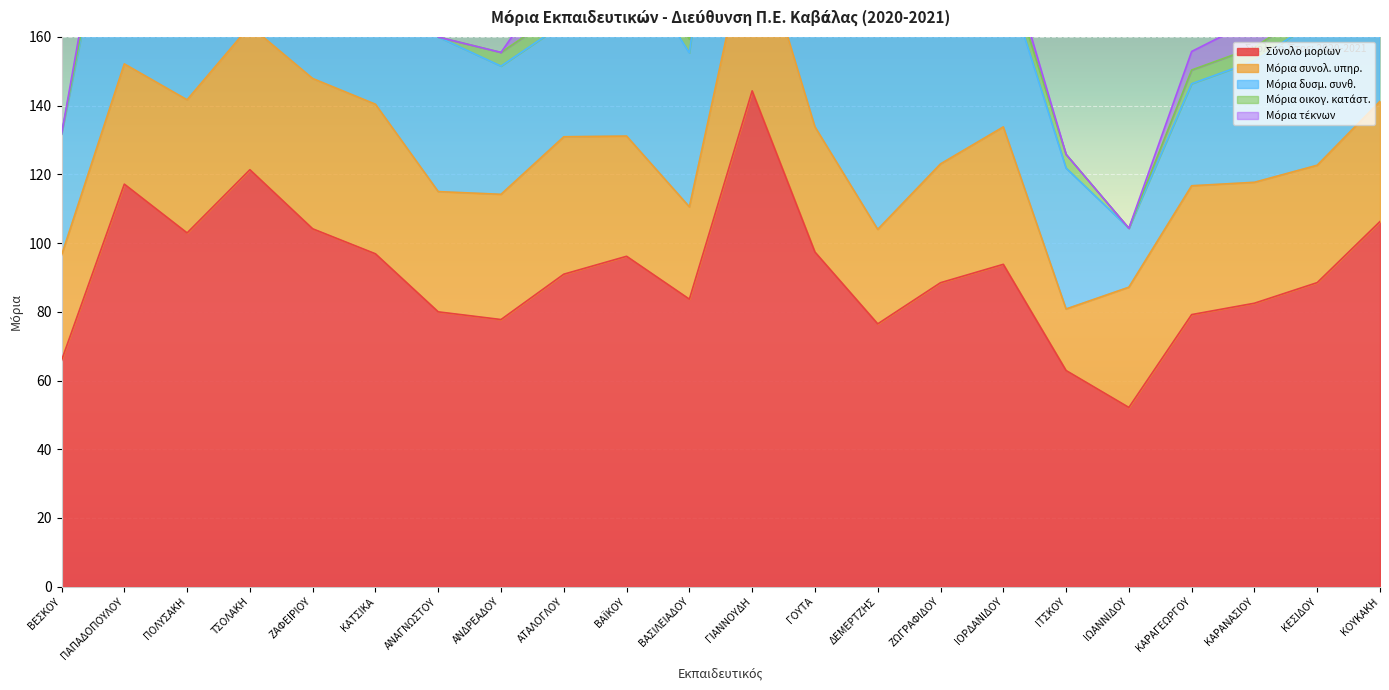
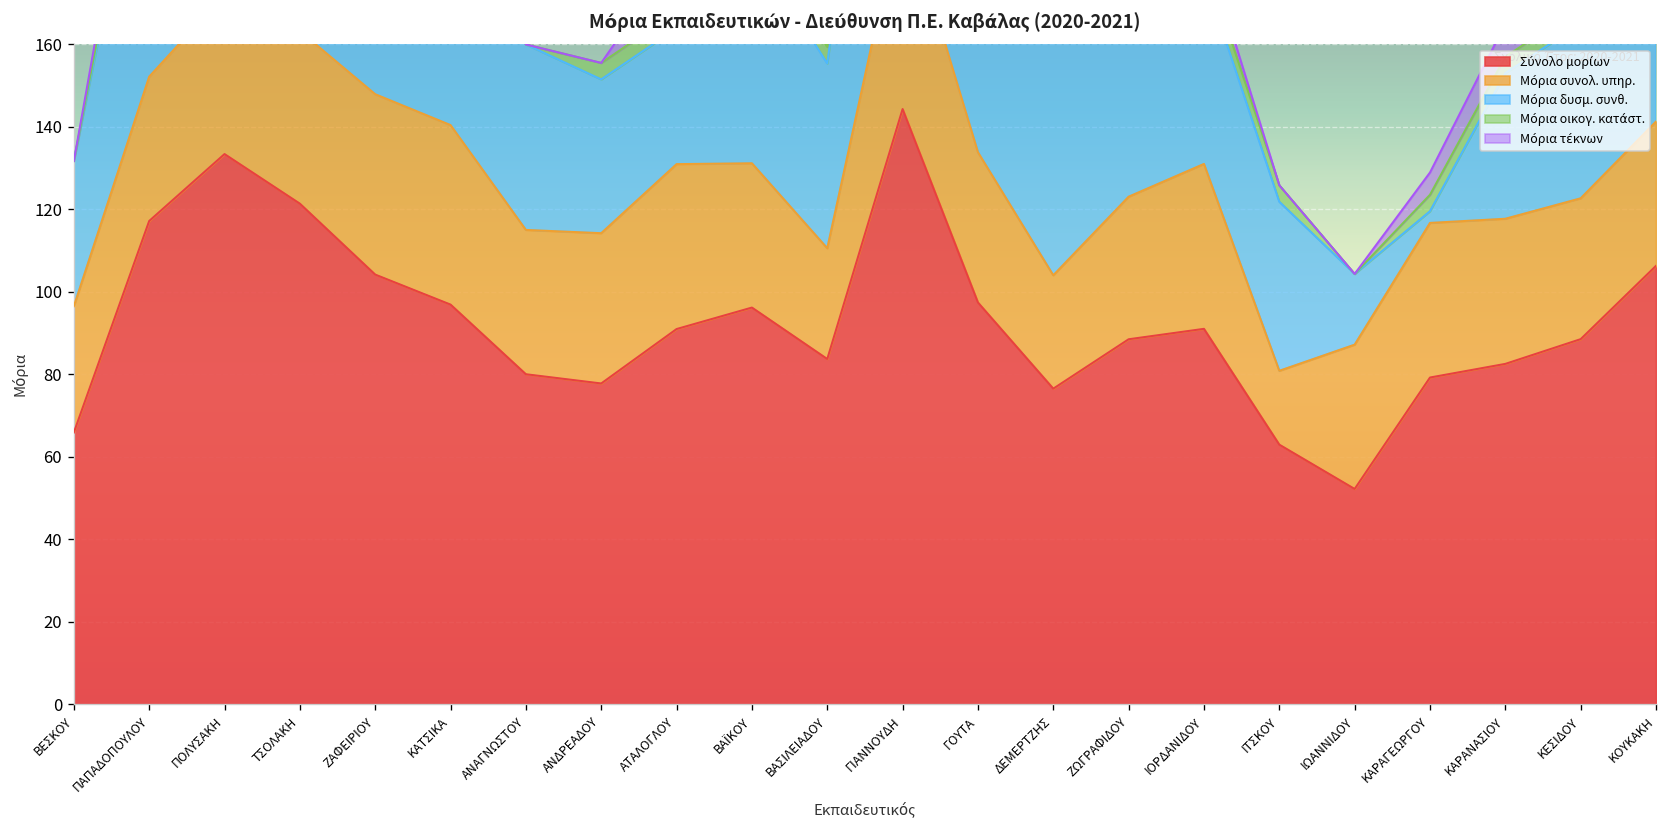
Σύνολο μορίων, ΠΟΛΥΣΑΚΗ: 103 -> 133
Σύνολο μορίων, ΙΟΡΔΑΝΙΔΟΥ: 94 -> 91
Μόρια δυσμ. συνθ., ΚΑΡΑΓΕΩΡΓΟΥ: 30 -> 3
